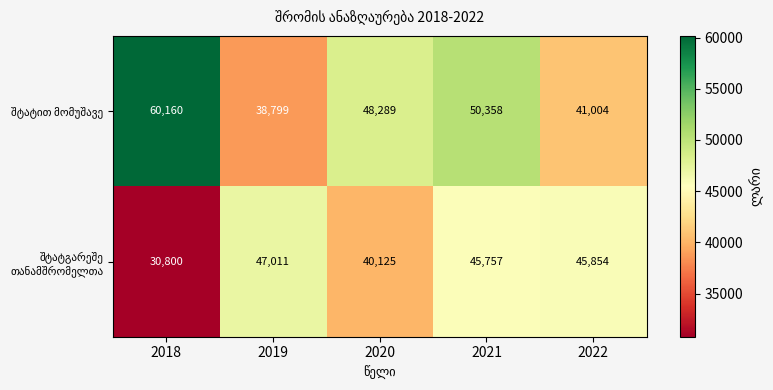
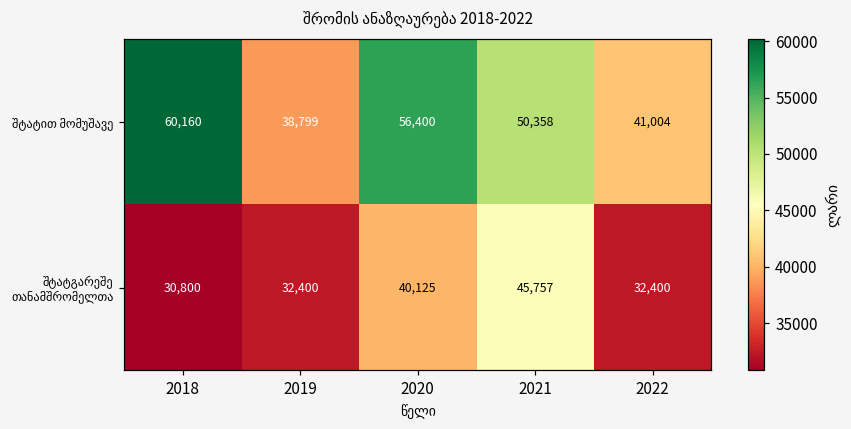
შტატით მომუშავე, 2020: 48,289 -> 56,400
შტატგარეშე თანამშრომელთა, 2019: 47,011 -> 32,400
შტატგარეშე თანამშრომელთა, 2022: 45,854 -> 32,400
